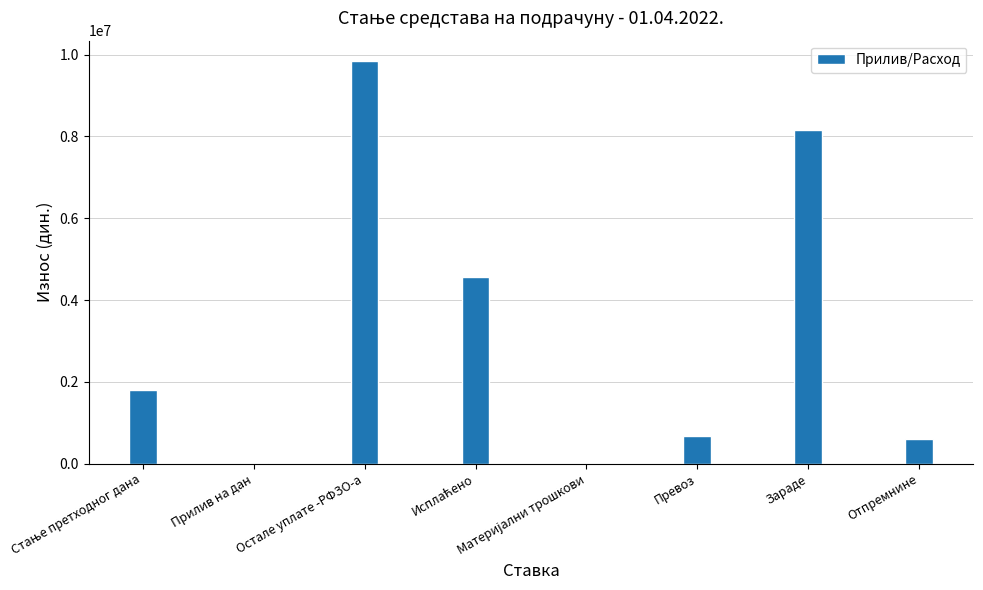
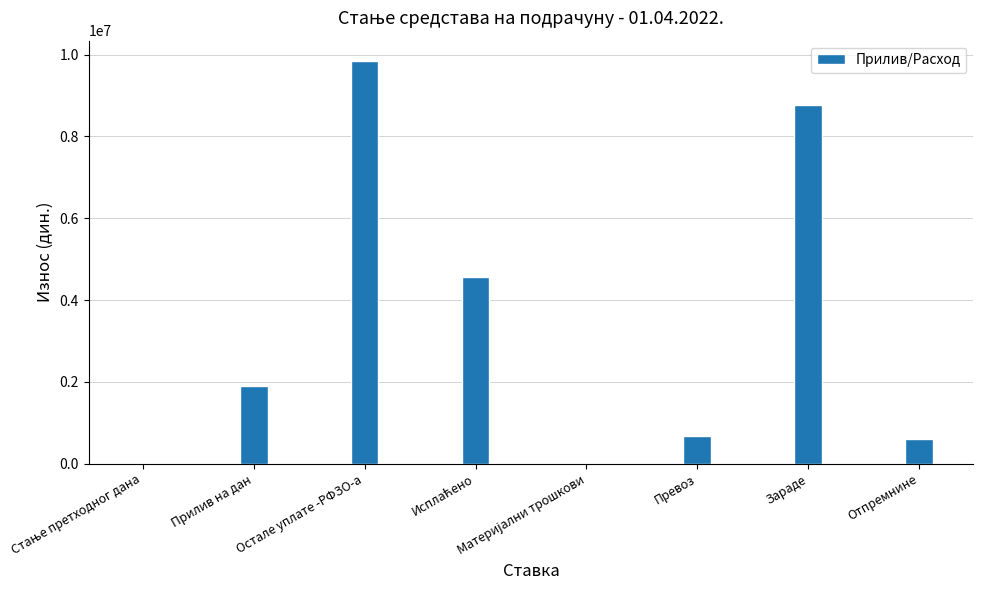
Стање претходног дана: 1800000 -> 0
Прилив на дан: 0 -> 1900000
Зараде: 8100000 -> 8800000
